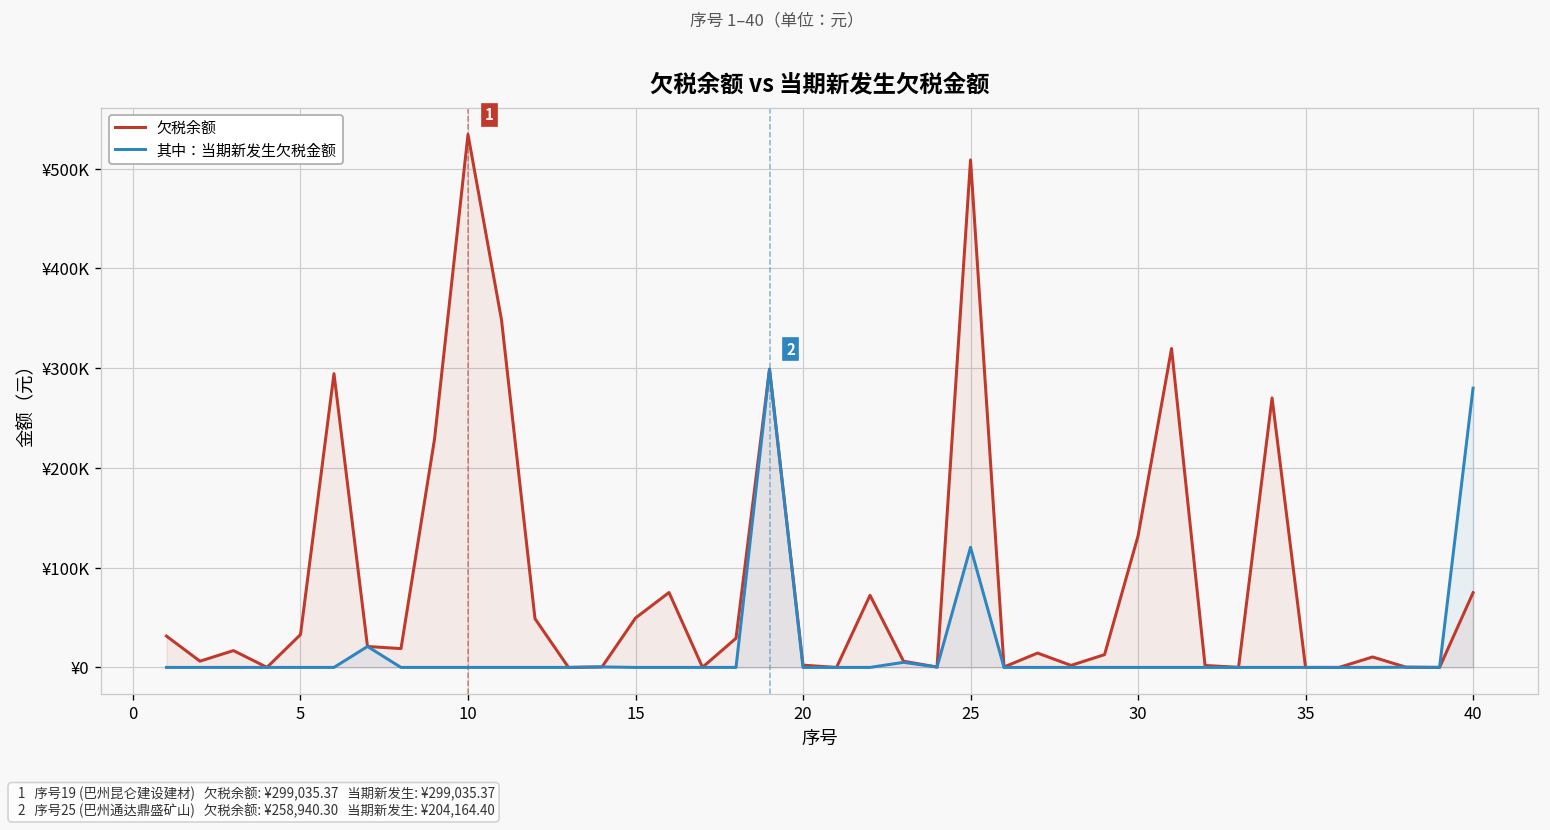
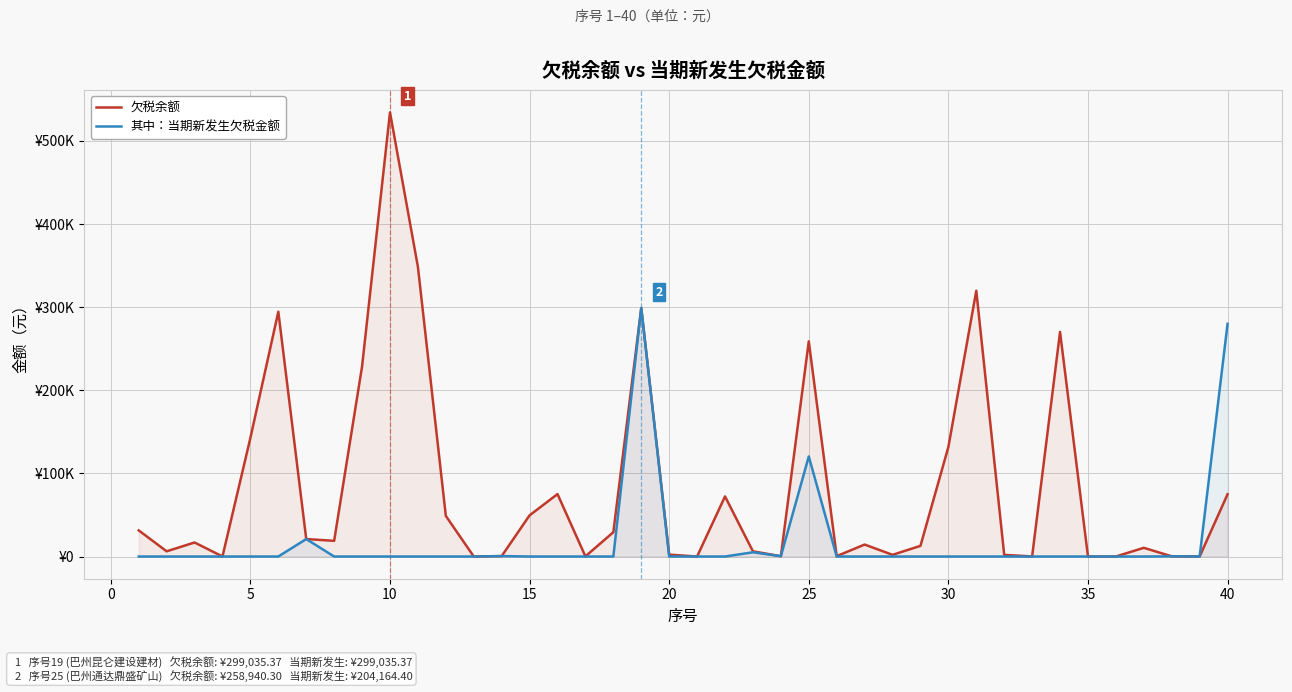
欠税余额, 5: ¥30000 -> ¥140000
欠税余额, 25: ¥510000 -> ¥260000
